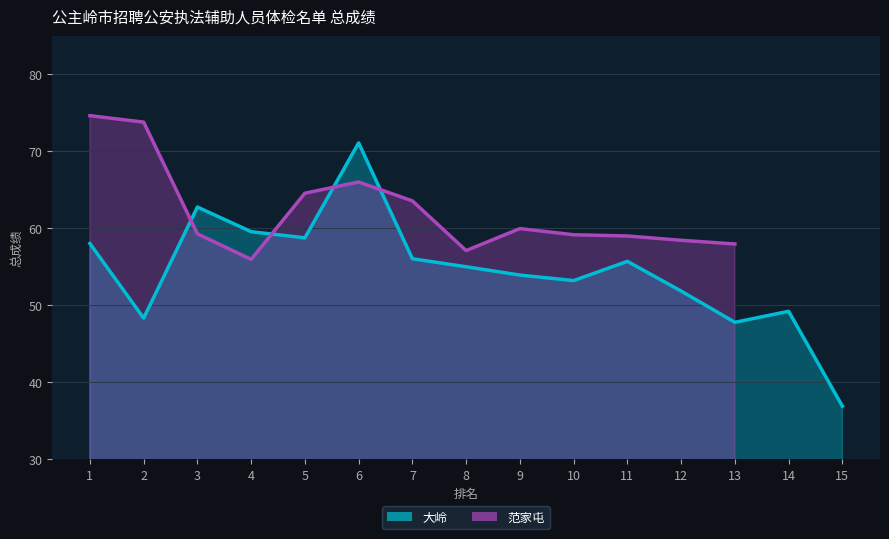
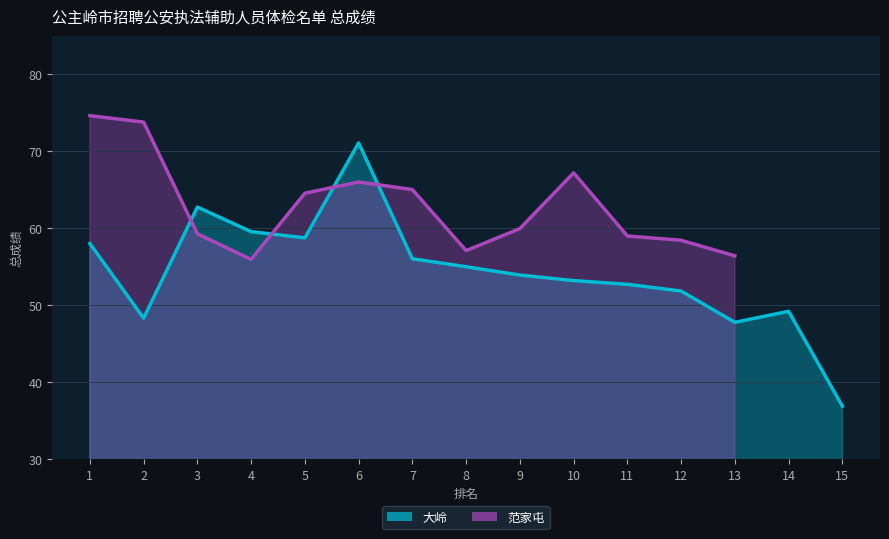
范家屯, 7: 64 -> 65
范家屯, 10: 59 -> 67
大岭, 11: 56 -> 53
范家屯, 13: 58 -> 56
